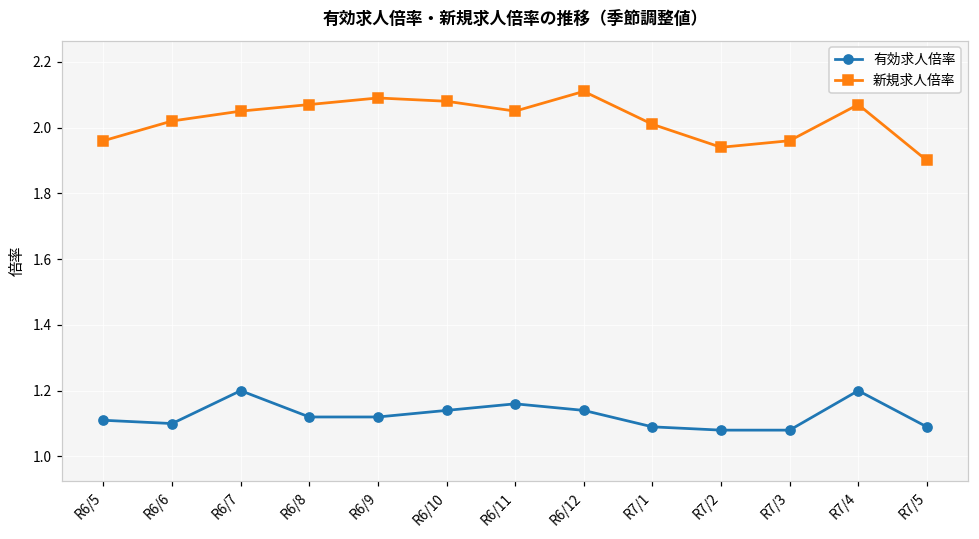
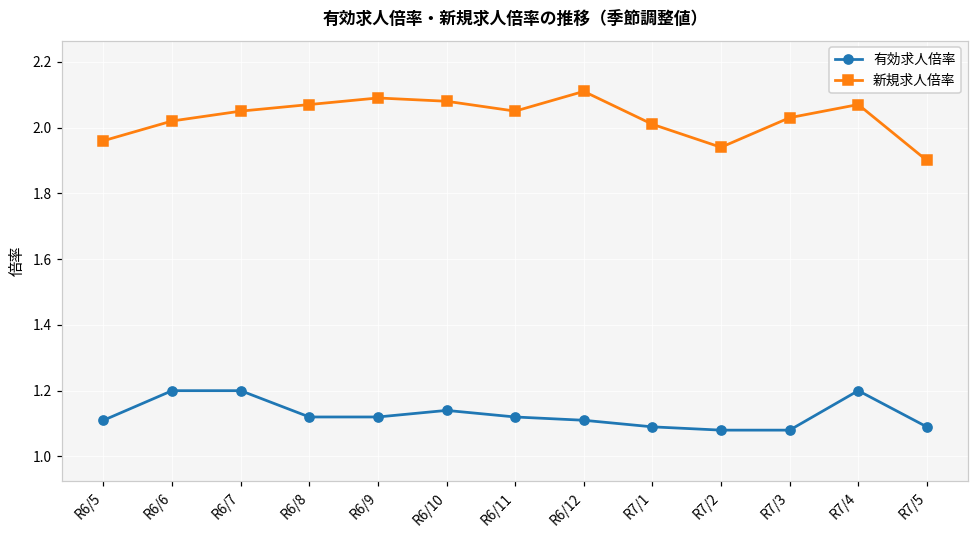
有効求人倍率, R6/6: 1.1 -> 1.2
有効求人倍率, R6/11: 1.16 -> 1.12
有効求人倍率, R6/12: 1.14 -> 1.11
新規求人倍率, R7/3: 1.96 -> 2.03
